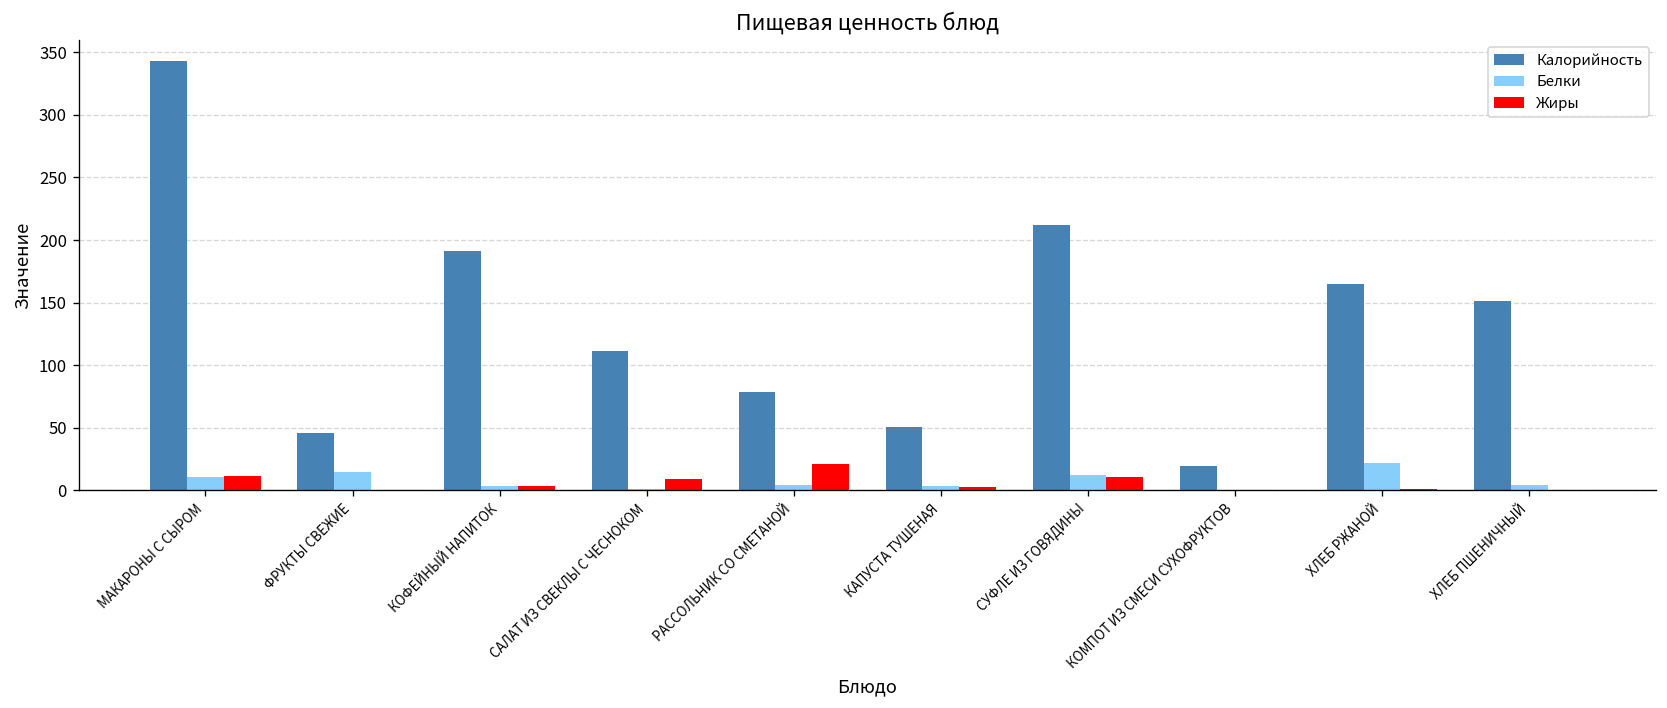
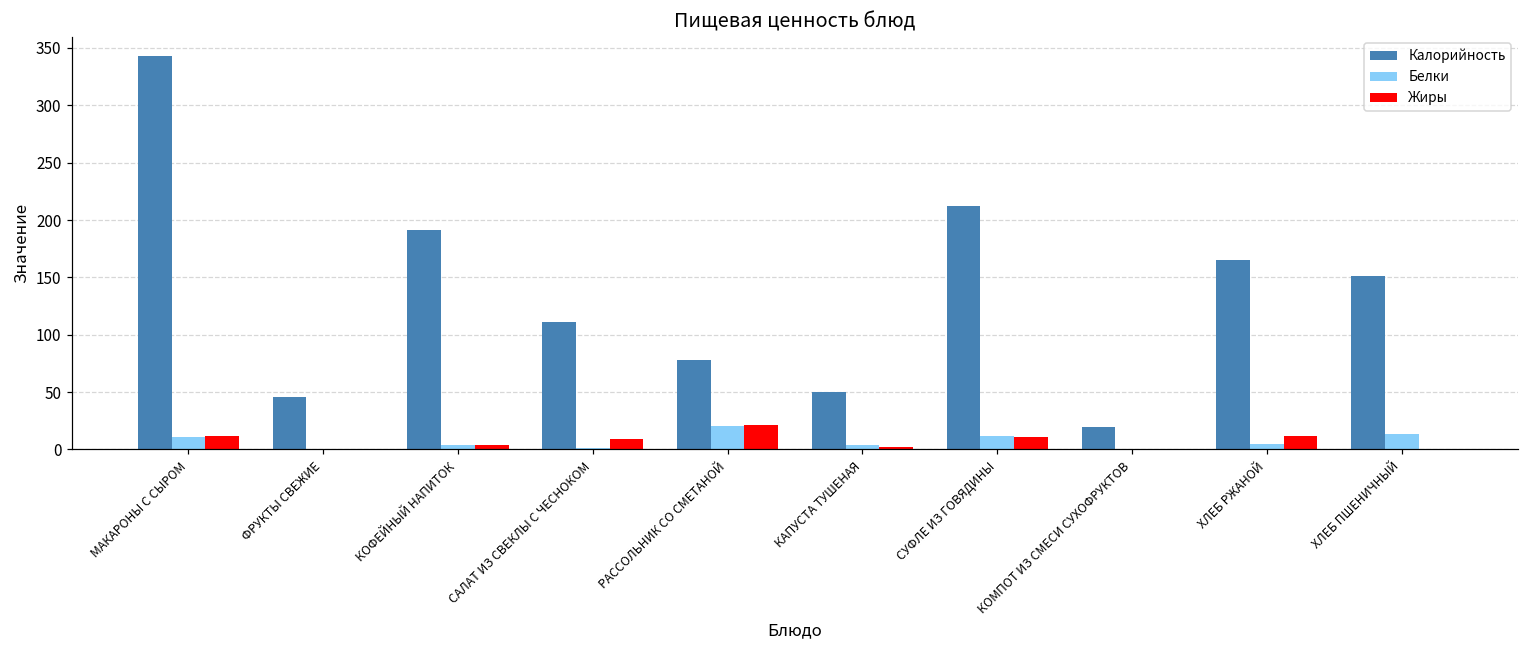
Белки, ФРУКТЫ СВЕЖИЕ: 15 -> 0
Белки, РАССОЛЬНИК СО СМЕТАНОЙ: 5 -> 21
Белки, ХЛЕБ РЖАНОЙ: 22 -> 5
Жиры, ХЛЕБ РЖАНОЙ: 1 -> 12
Белки, ХЛЕБ ПШЕНИЧНЫЙ: 4 -> 14
